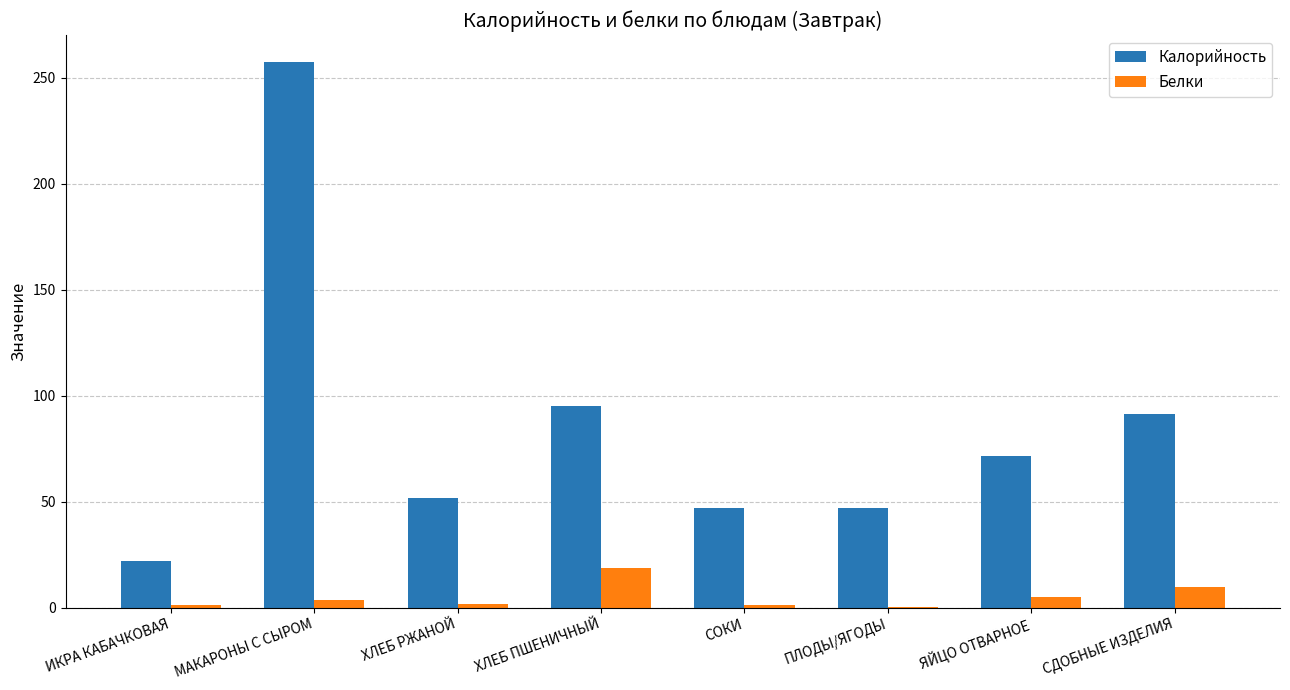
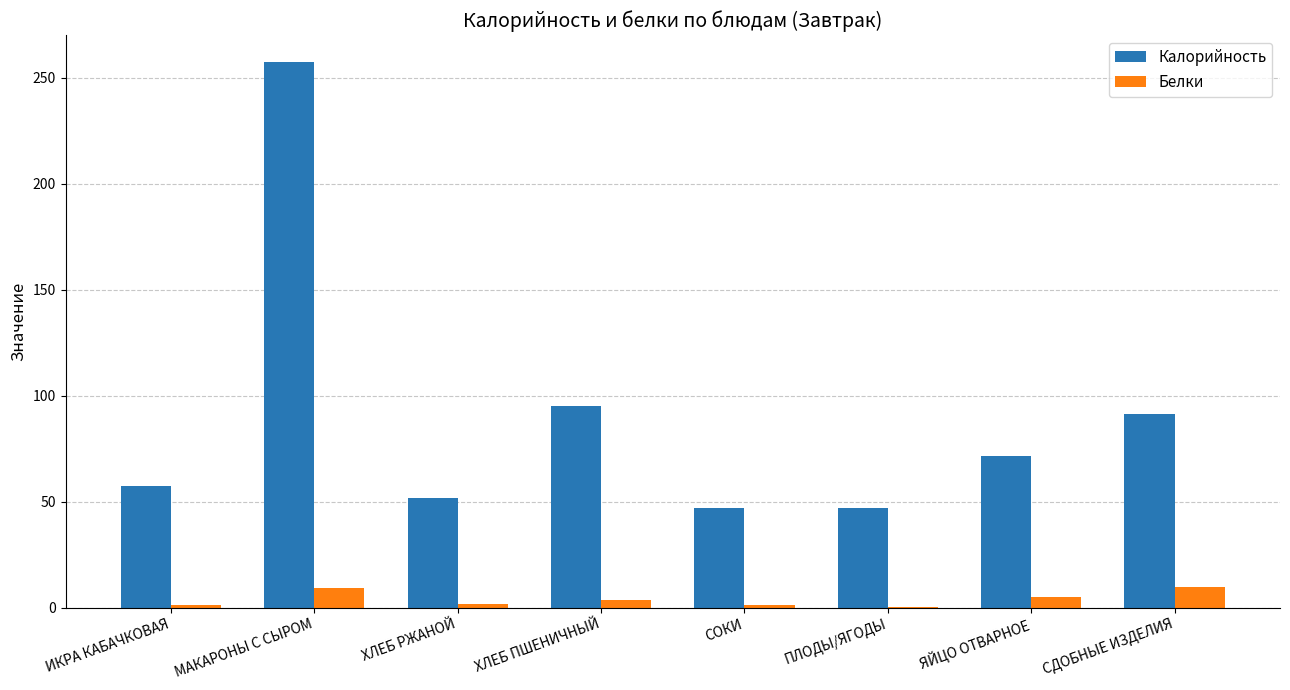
Калорийность, ИКРА КАБАЧКОВАЯ: 22 -> 57
Белки, МАКАРОНЫ С СЫРОМ: 3 -> 9
Белки, ХЛЕБ ПШЕНИЧНЫЙ: 18 -> 3
